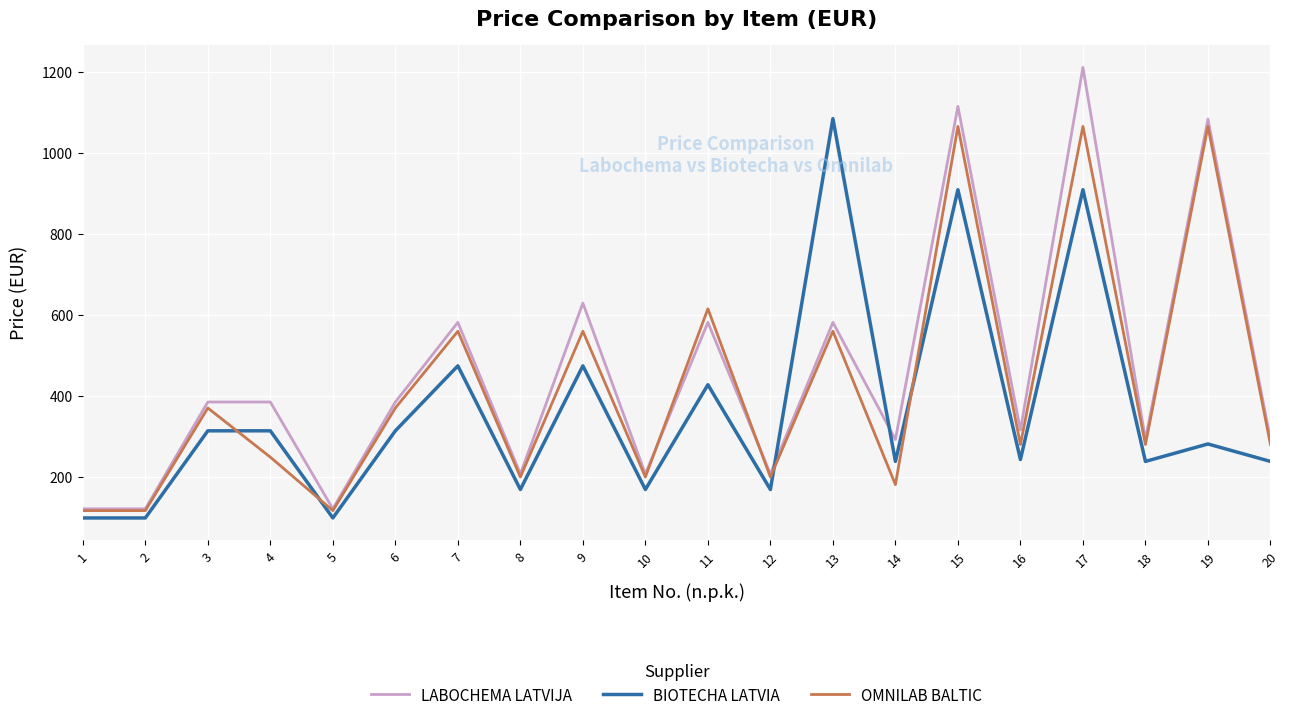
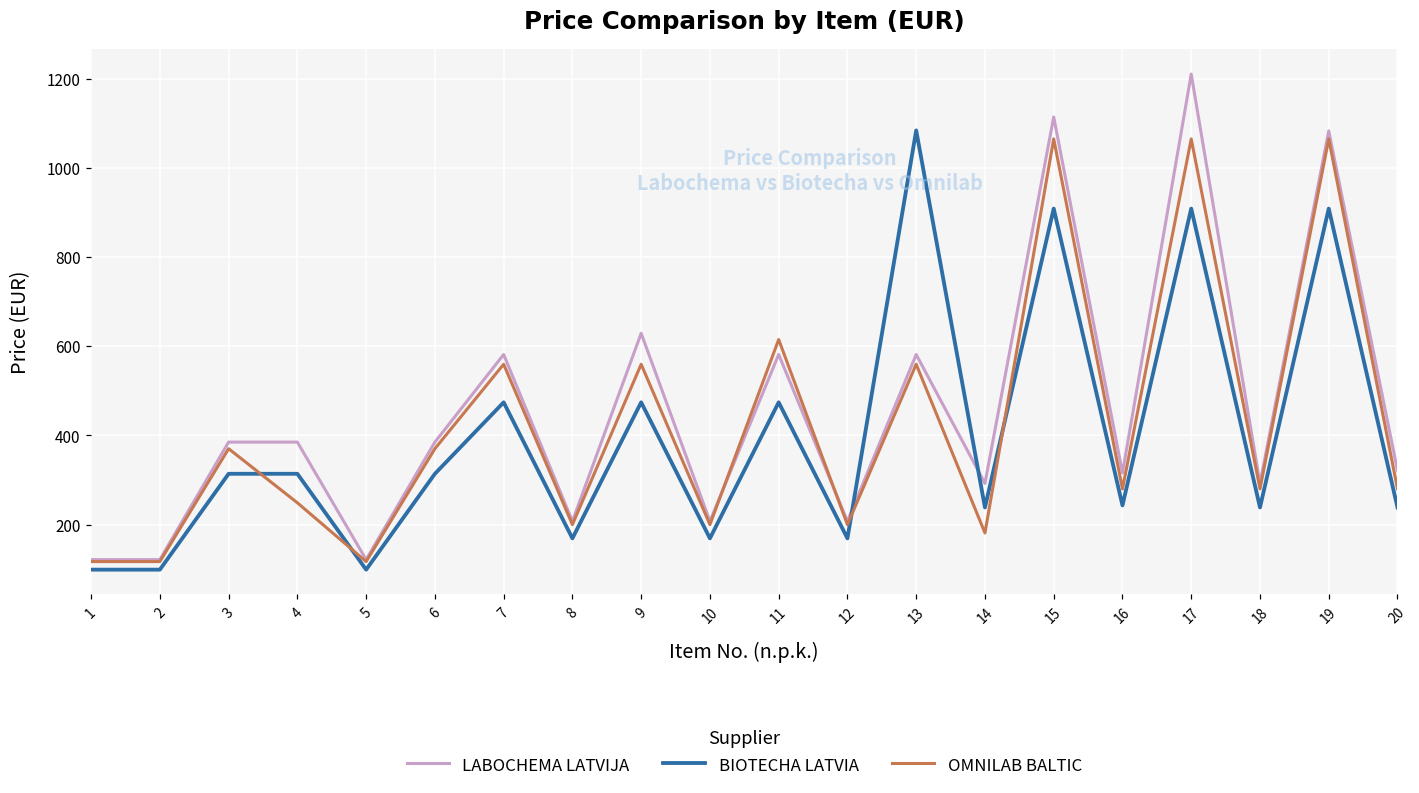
BIOTECHA LATVIA, 11: 430 -> 470
BIOTECHA LATVIA, 19: 280 -> 910
LABOCHEMA LATVIJA, 20: 290 -> 320
